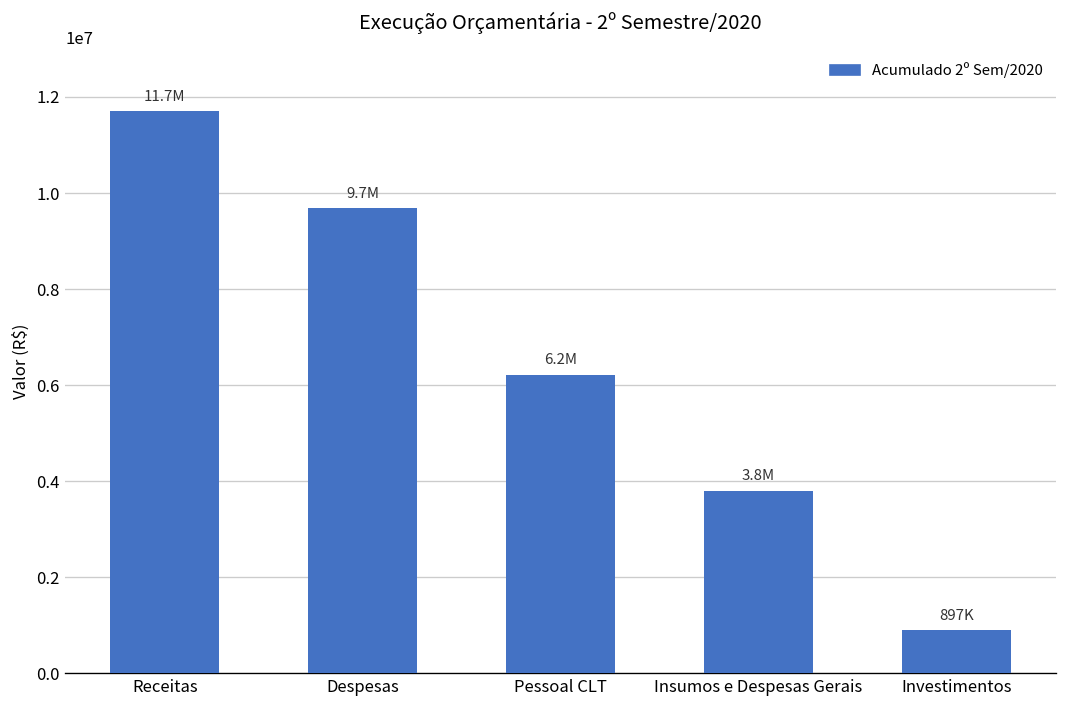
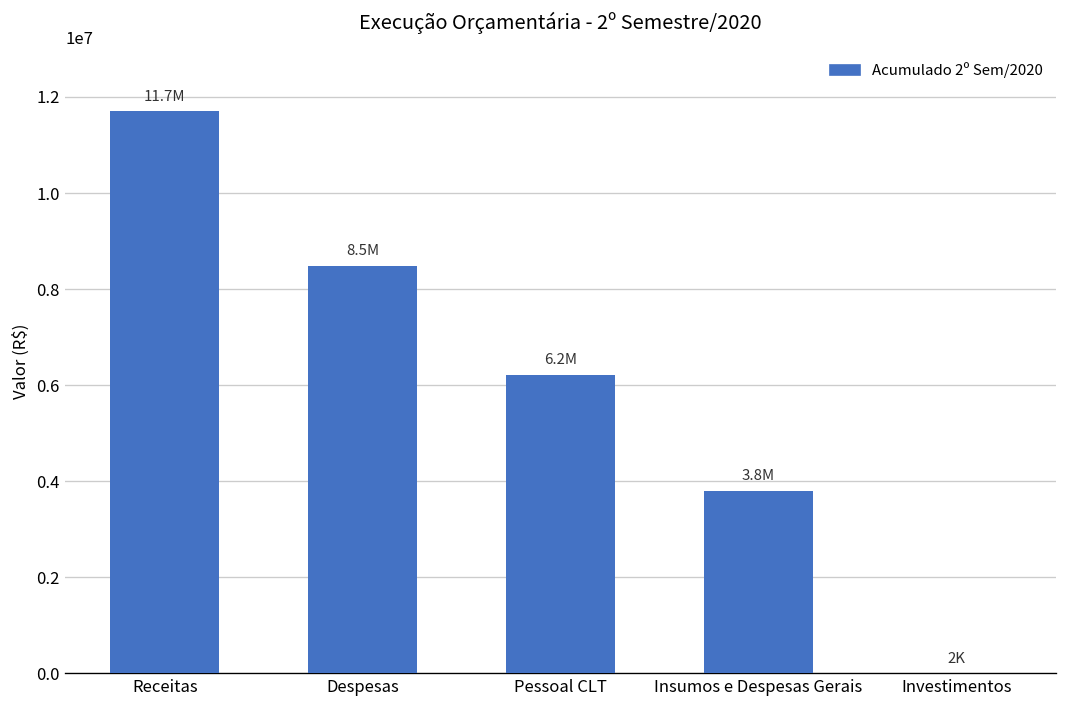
Despesas: 9.7M -> 8.5M
Investimentos: 897K -> 2K
